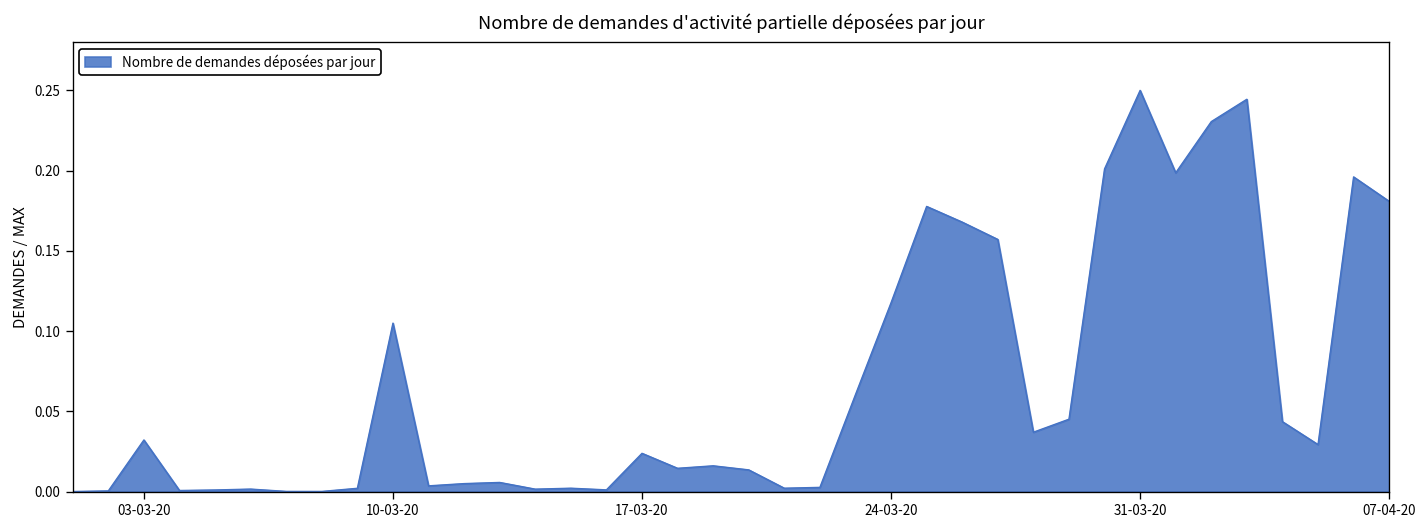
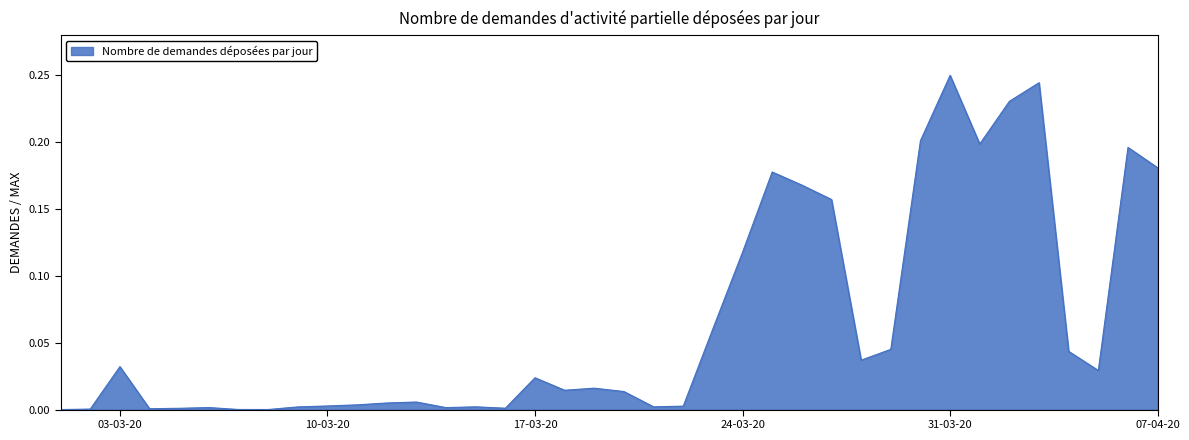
10-03-20: 0.105 -> 0.003
